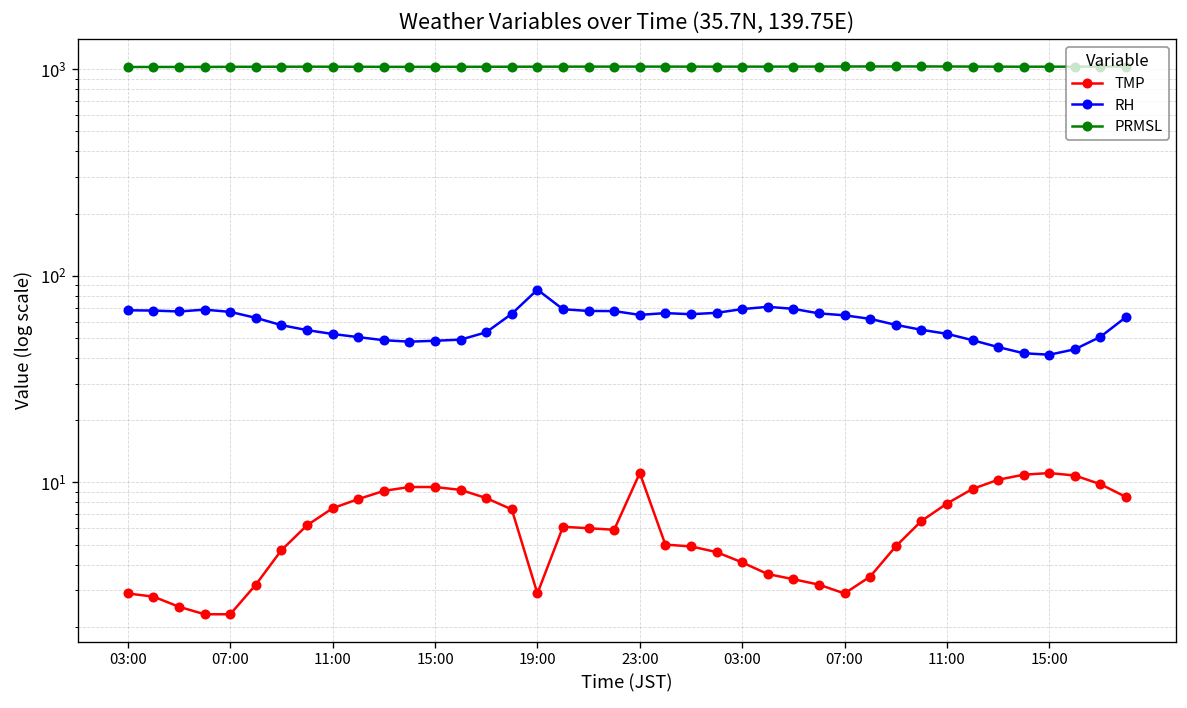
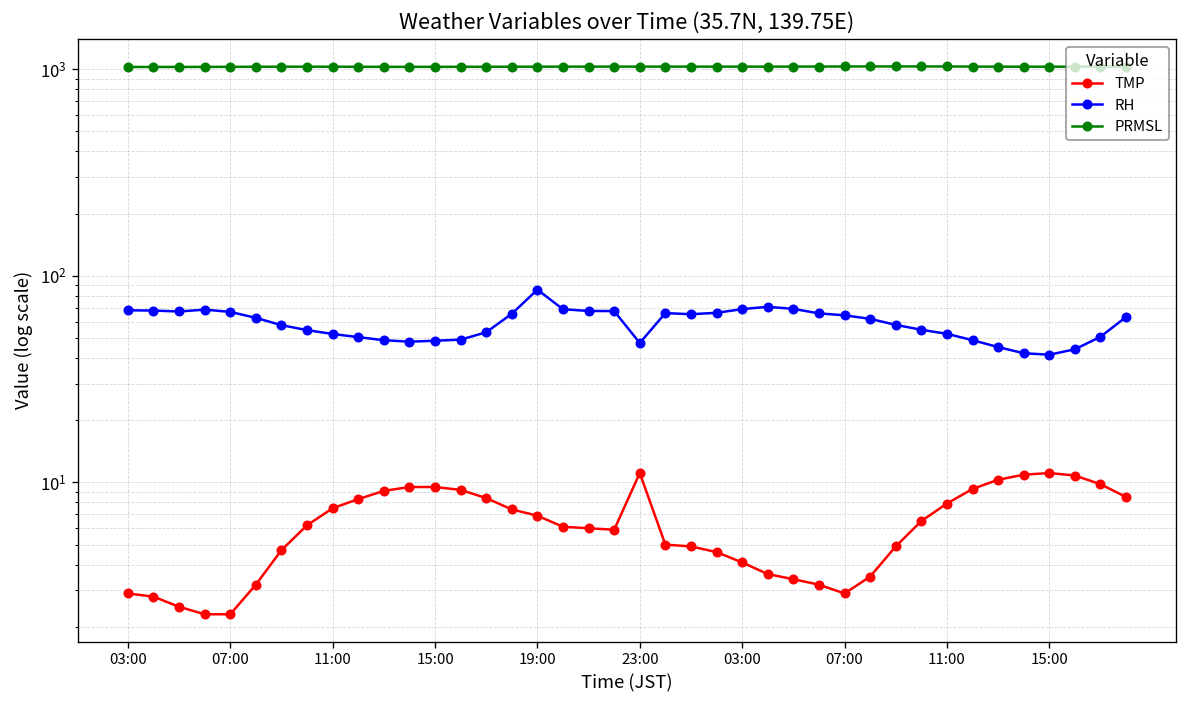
TMP, 19:00: 2.9 -> 6.9
RH, 23:00: 65 -> 47
